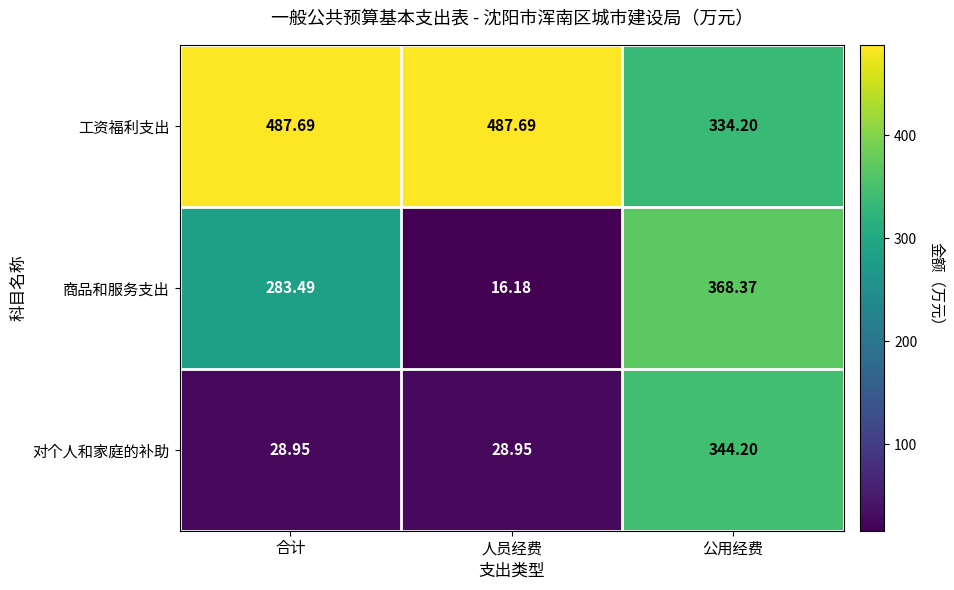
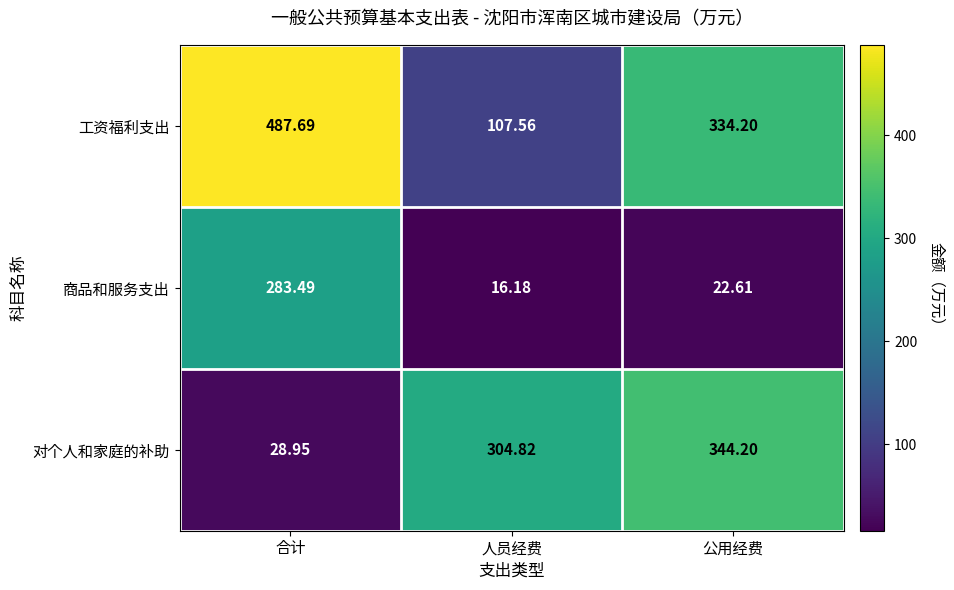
工资福利支出, 人员经费: 487.69 -> 107.56
商品和服务支出, 公用经费: 368.37 -> 22.61
对个人和家庭的补助, 人员经费: 28.95 -> 304.82
